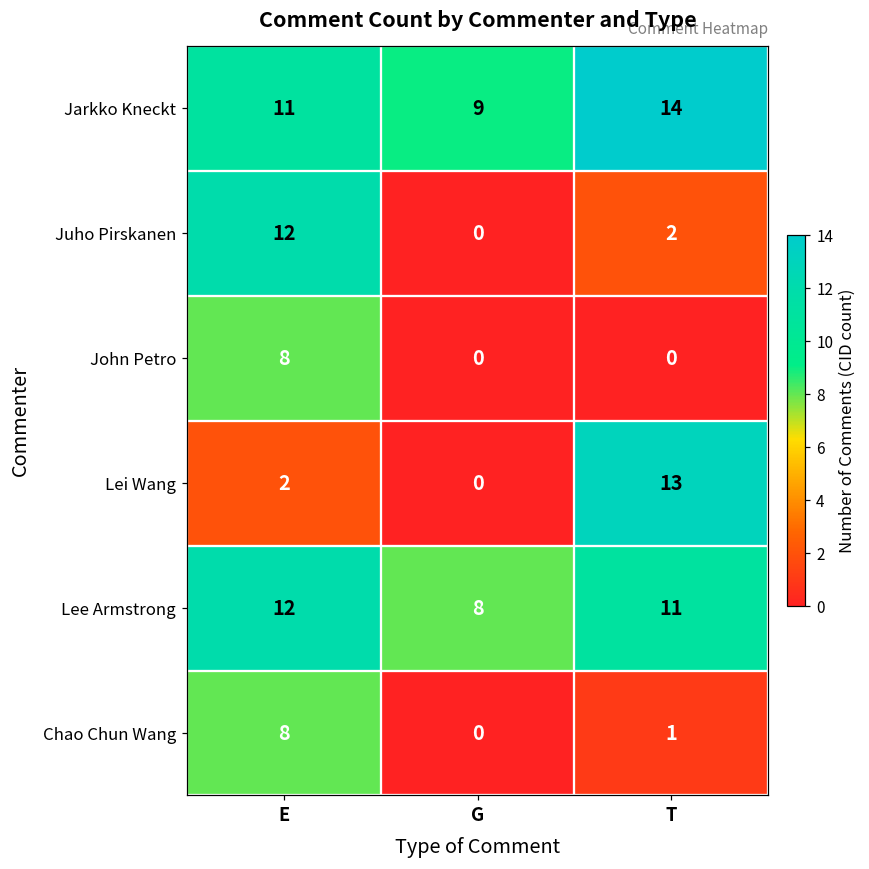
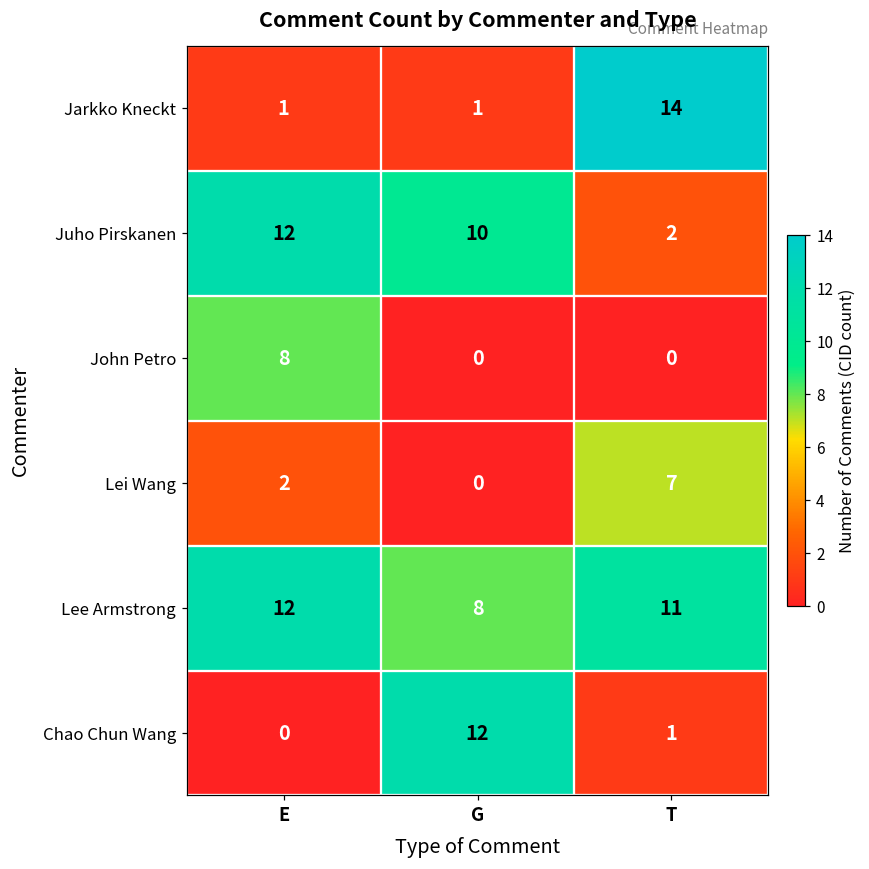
Jarkko Kneckt, E: 11 -> 1
Jarkko Kneckt, G: 9 -> 1
Juho Pirskanen, G: 0 -> 10
Lei Wang, T: 13 -> 7
Chao Chun Wang, E: 8 -> 0
Chao Chun Wang, G: 0 -> 12
